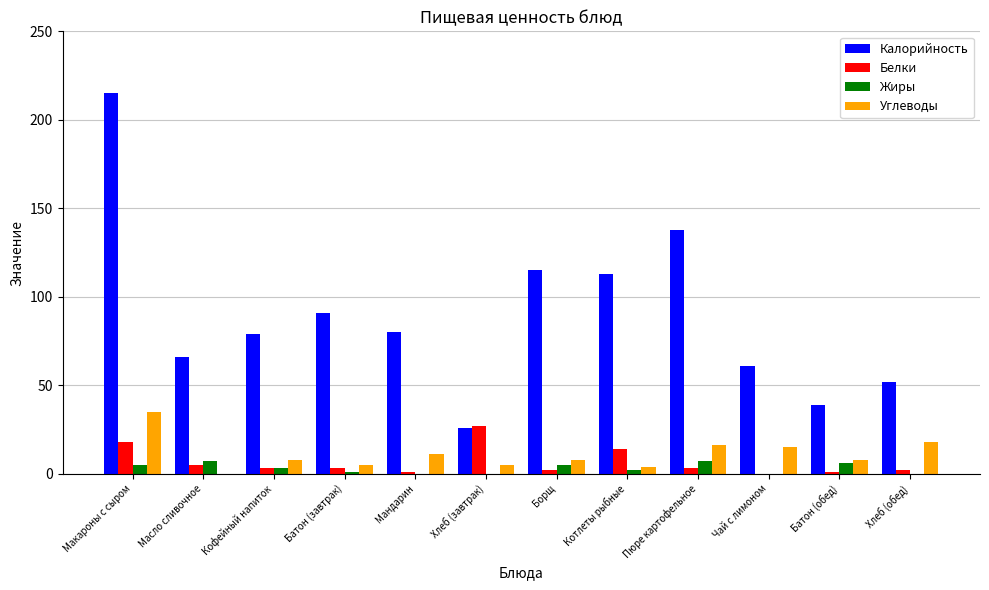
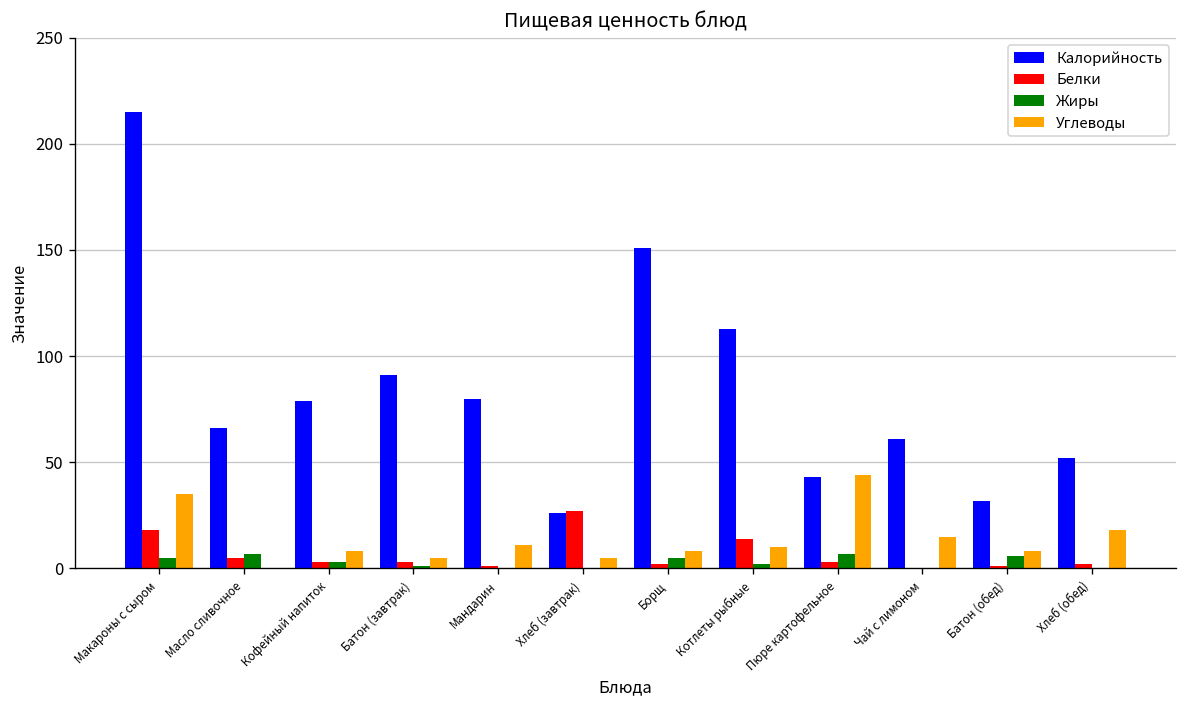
Калорийность, Борщ: 115 -> 151
Углеводы, Котлеты рыбные: 4 -> 10
Калорийность, Пюре картофельное: 138 -> 43
Углеводы, Пюре картофельное: 16 -> 44
Калорийность, Батон (обед): 39 -> 32
